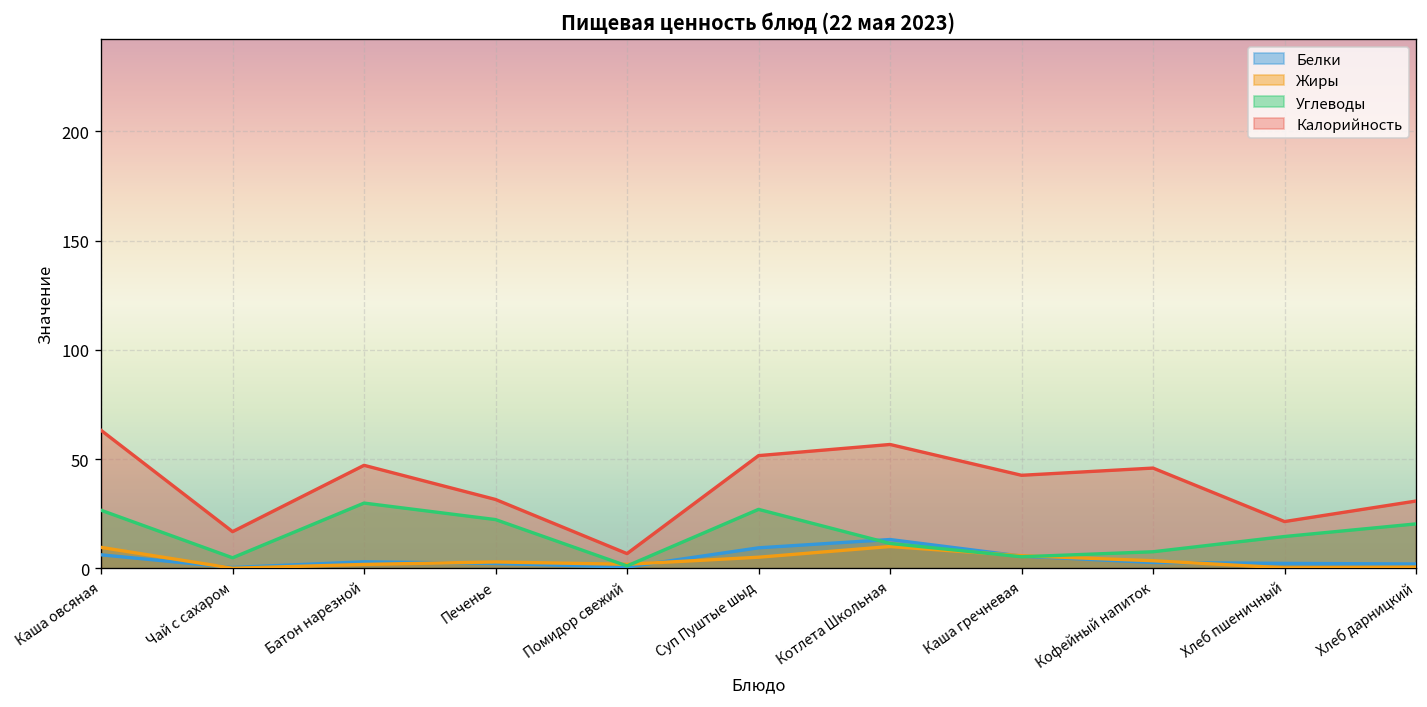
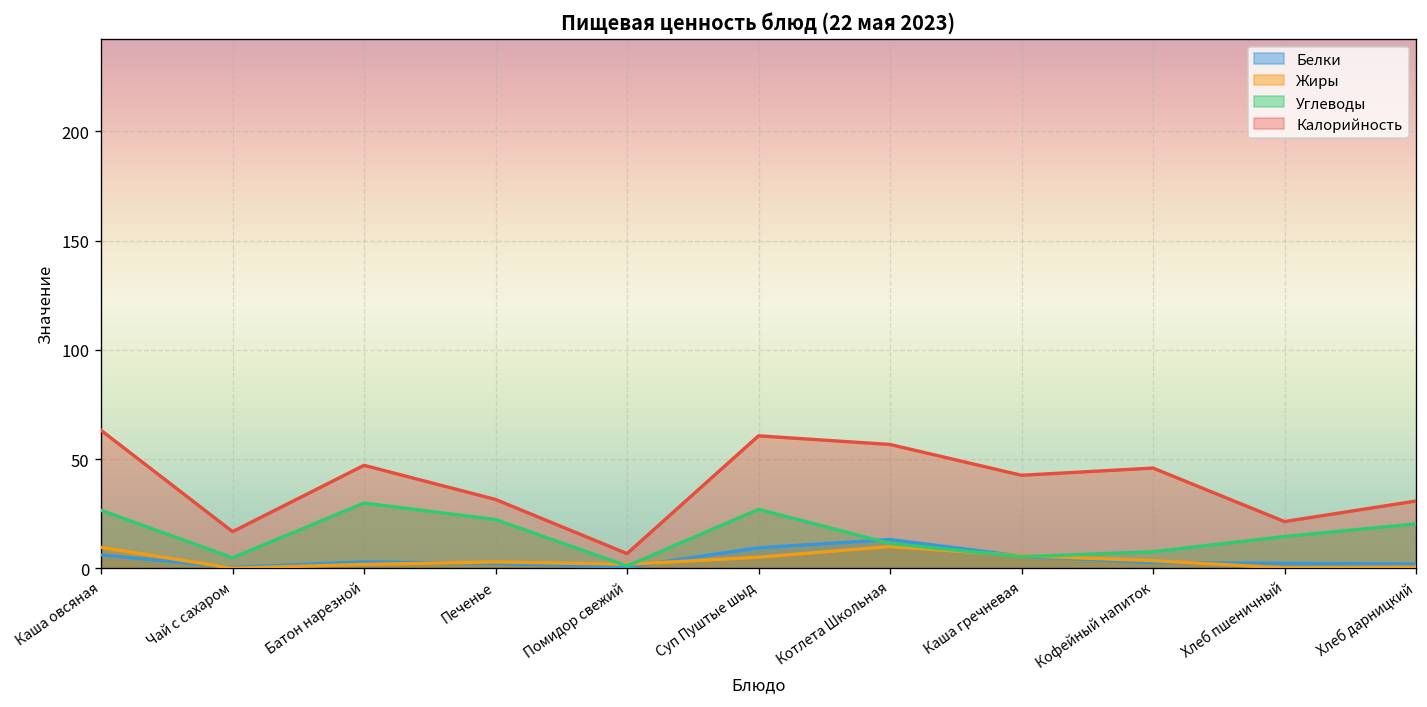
Калорийность, Суп Пуштые шыд: 52 -> 61
